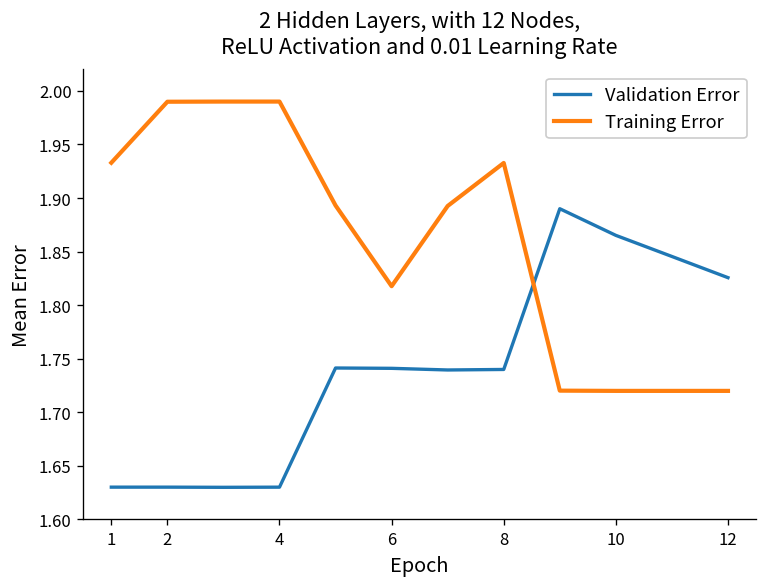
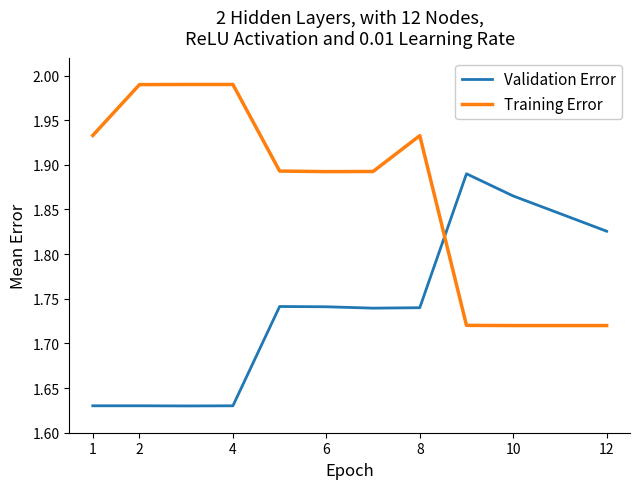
Training Error, 6: 1.82 -> 1.89
